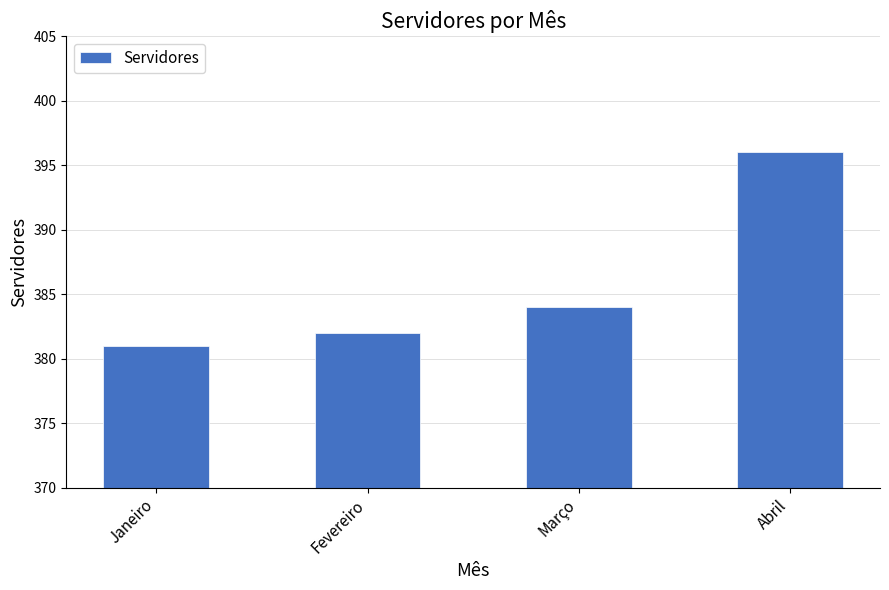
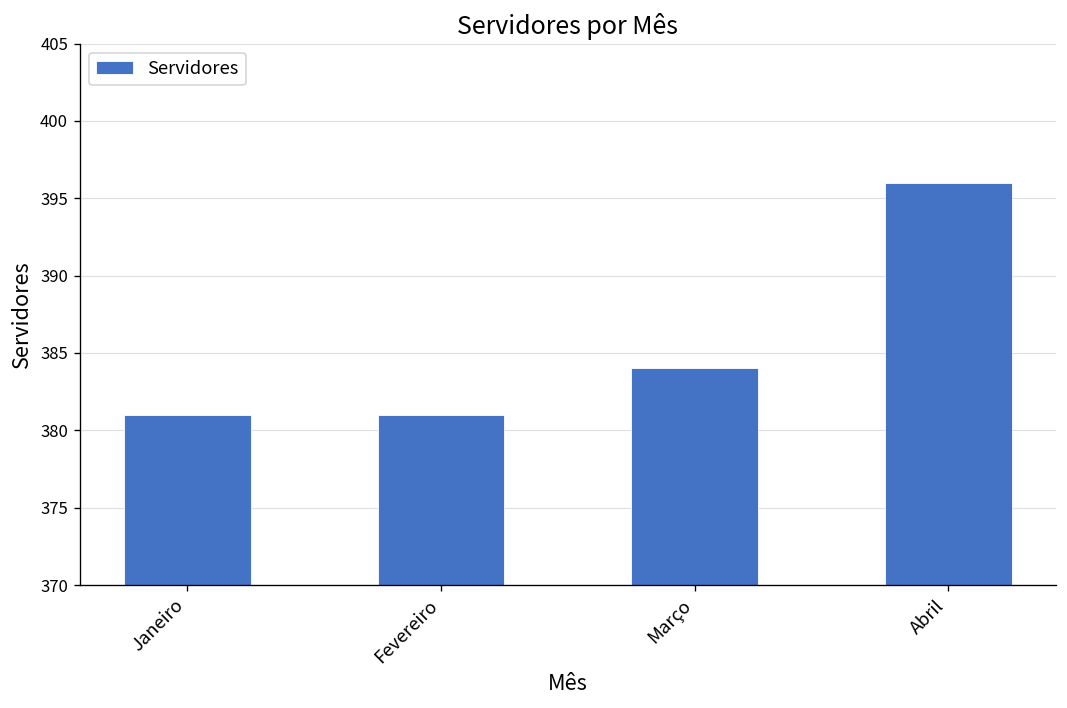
Fevereiro: 382 -> 381
